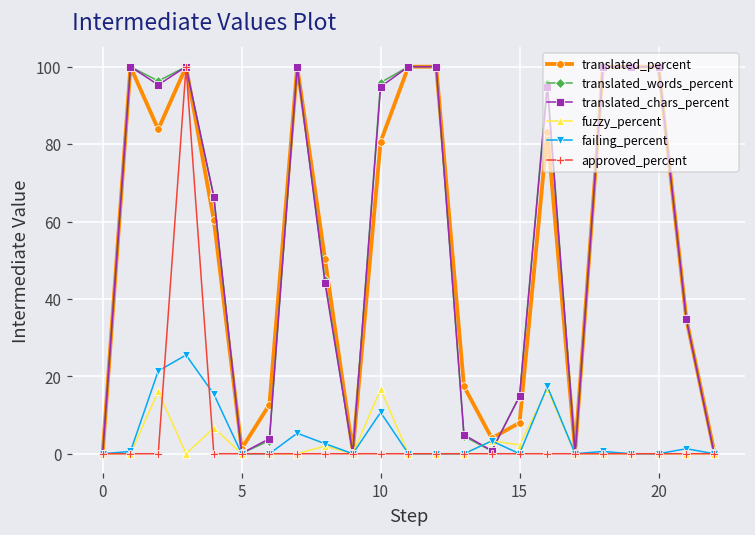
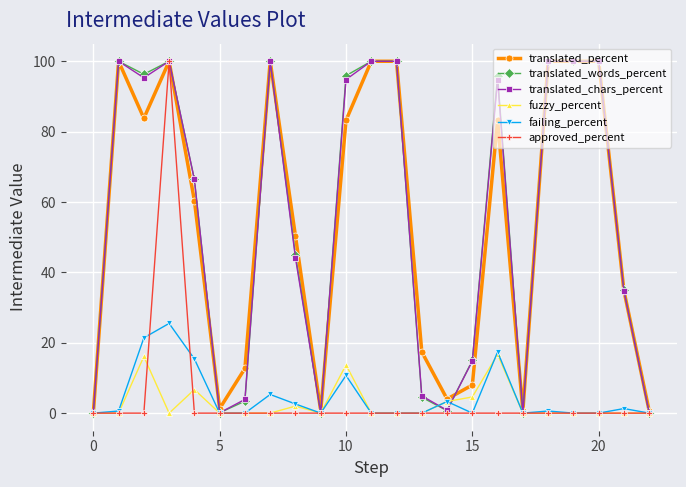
translated_percent, 10: 81 -> 83
fuzzy_percent, 10: 17 -> 14
fuzzy_percent, 15: 2 -> 5
